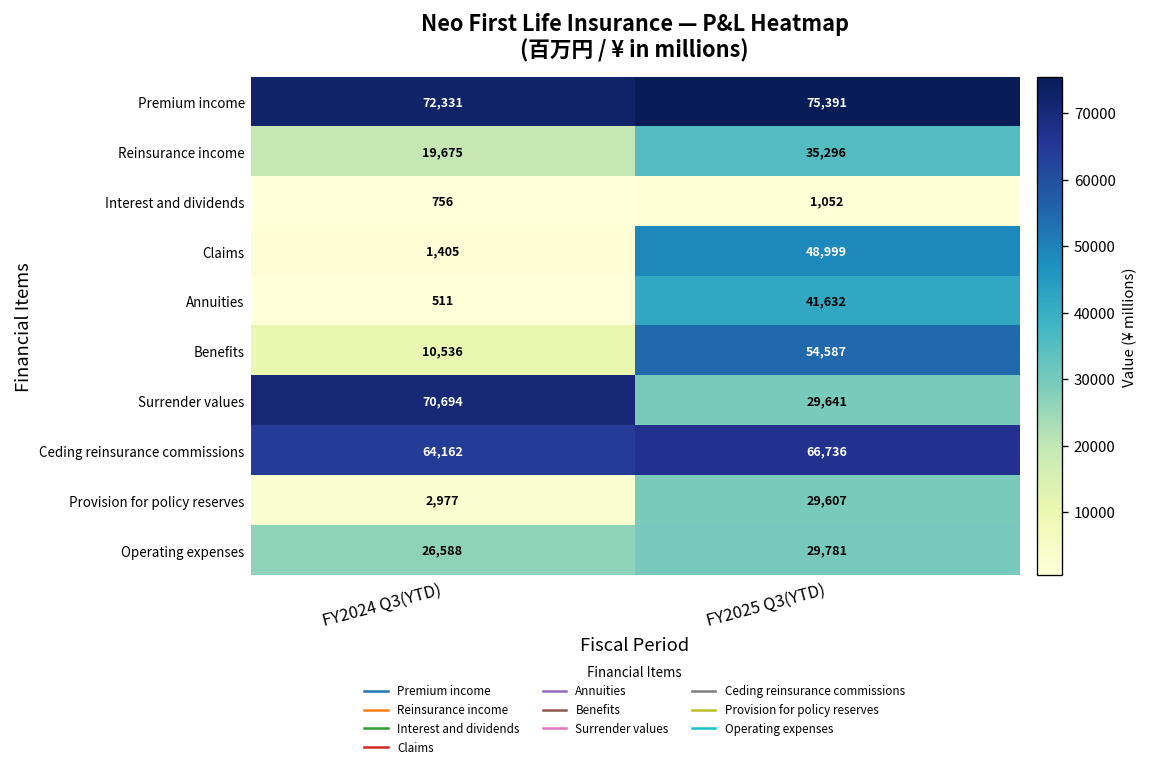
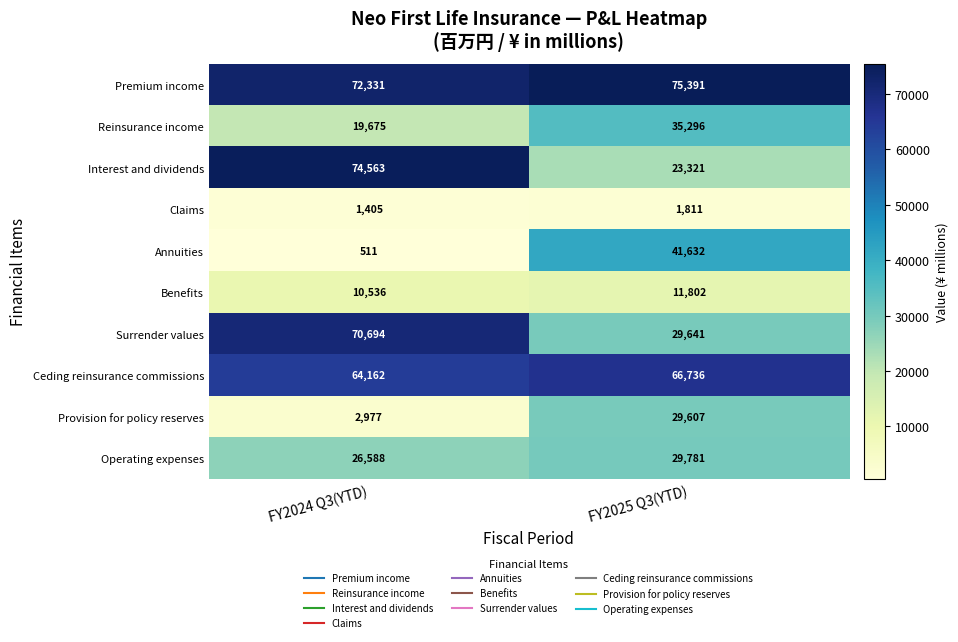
Interest and dividends, FY2024 Q3(YTD): 756 -> 74,563
Interest and dividends, FY2025 Q3(YTD): 1,052 -> 23,321
Claims, FY2025 Q3(YTD): 48,999 -> 1,811
Benefits, FY2025 Q3(YTD): 54,587 -> 11,802
